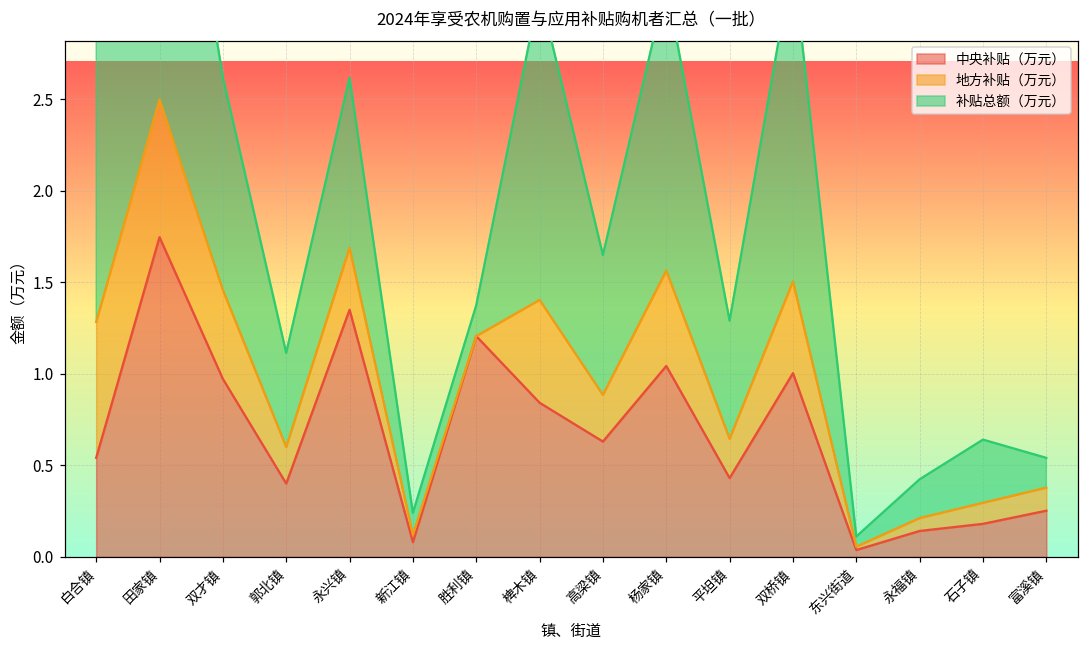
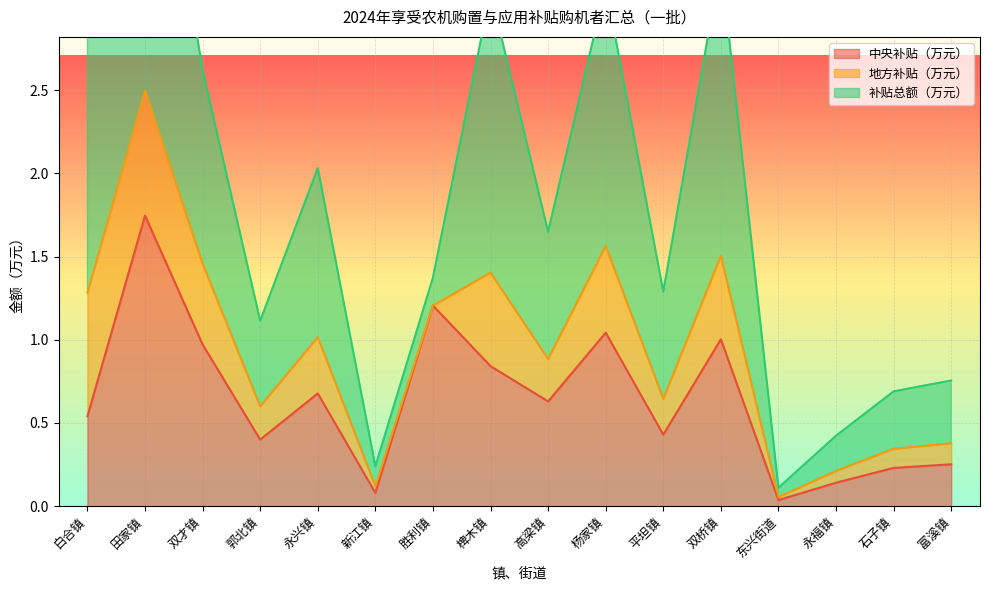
中央补贴（万元）, 永兴镇: 1.35 -> 0.68
补贴总额（万元）, 永兴镇: 0.93 -> 1.02
中央补贴（万元）, 石子镇: 0.18 -> 0.23
补贴总额（万元）, 富溪镇: 0.16 -> 0.38
